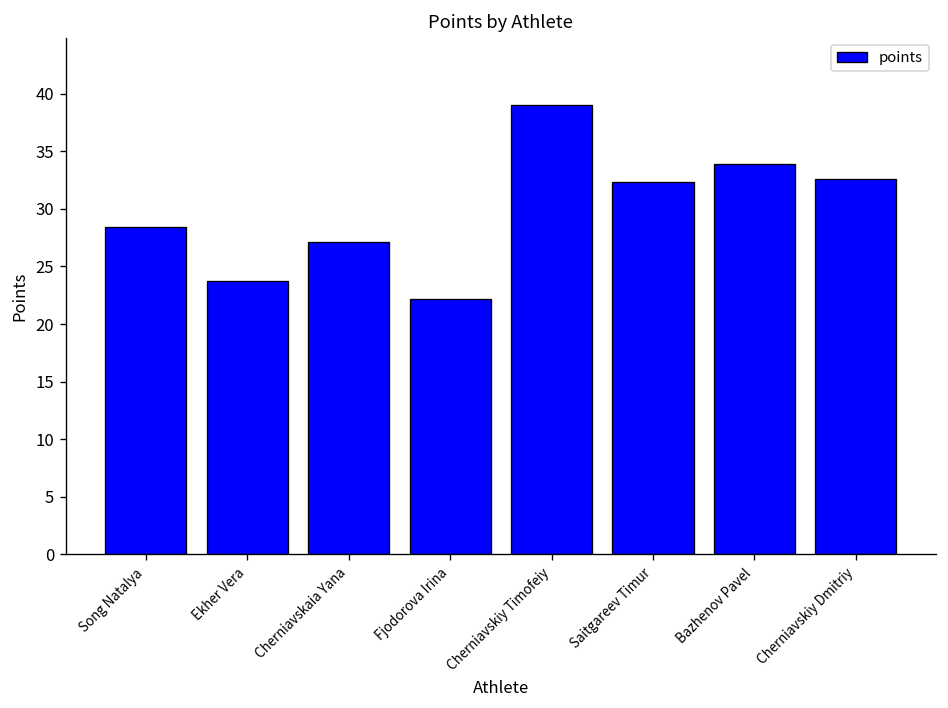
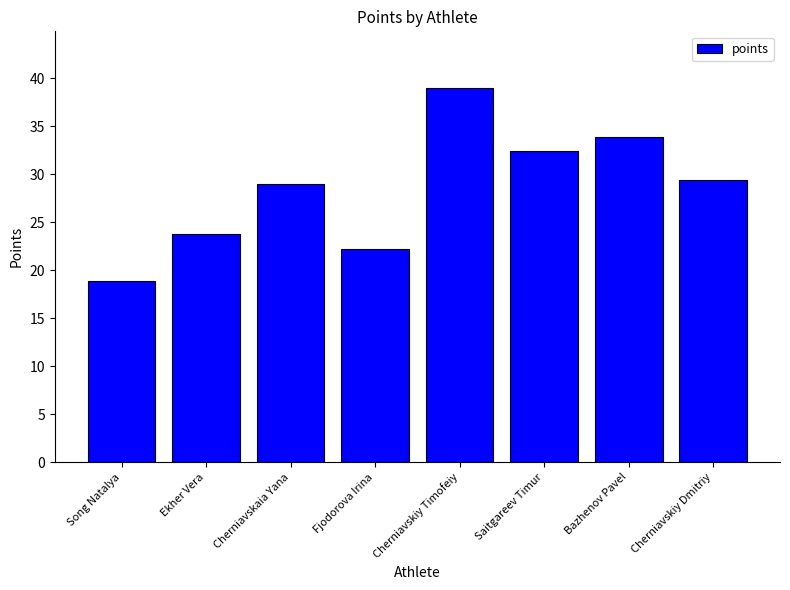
Song Natalya: 28 -> 19
Cherniavskaia Yana: 27 -> 29
Cherniavskiy Dmitriy: 33 -> 29
